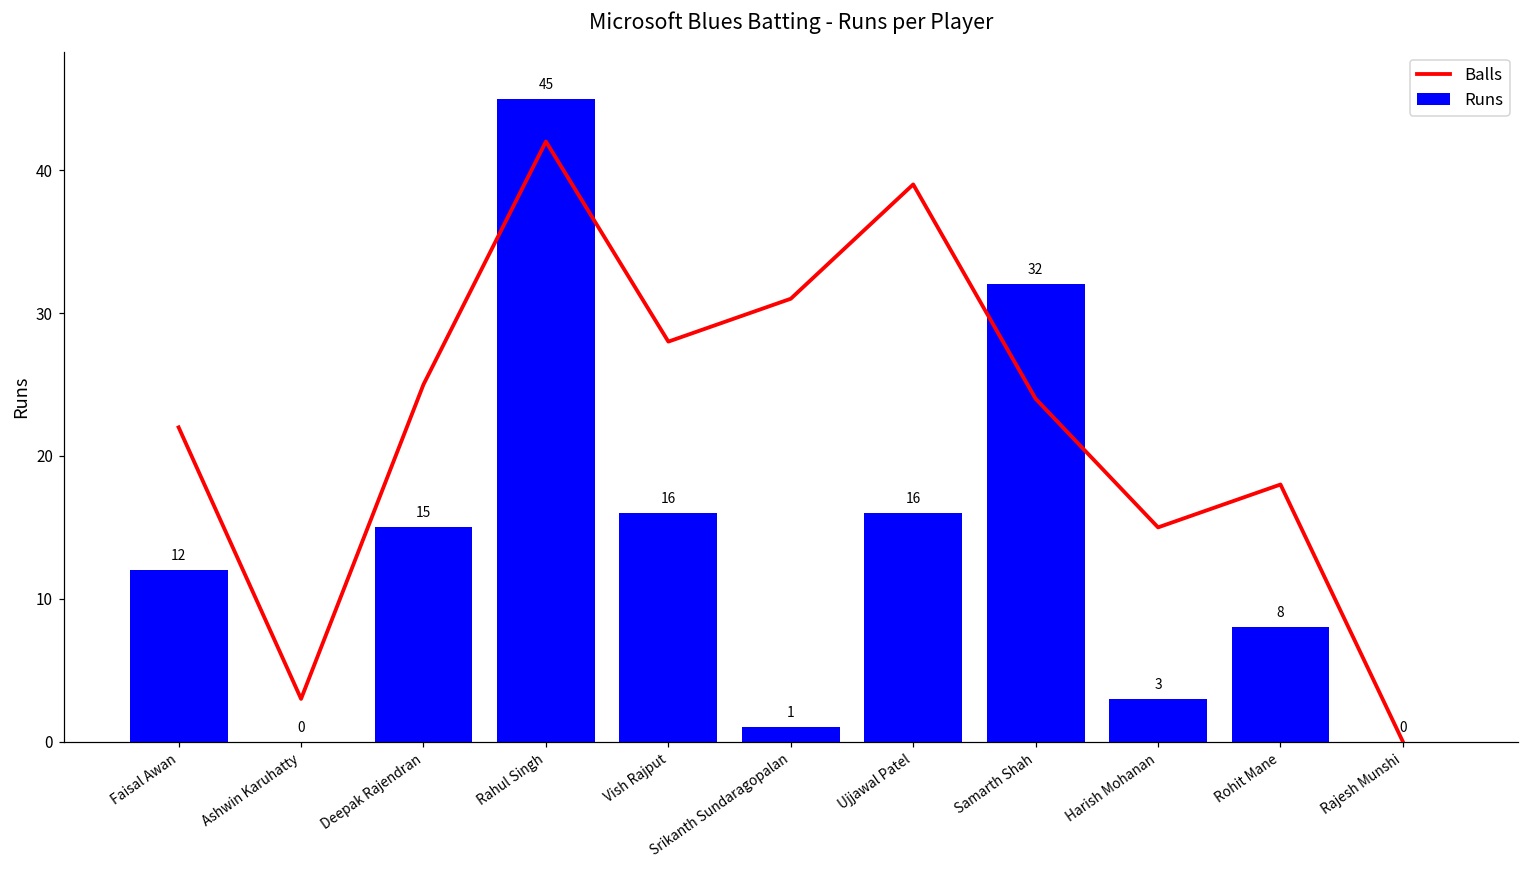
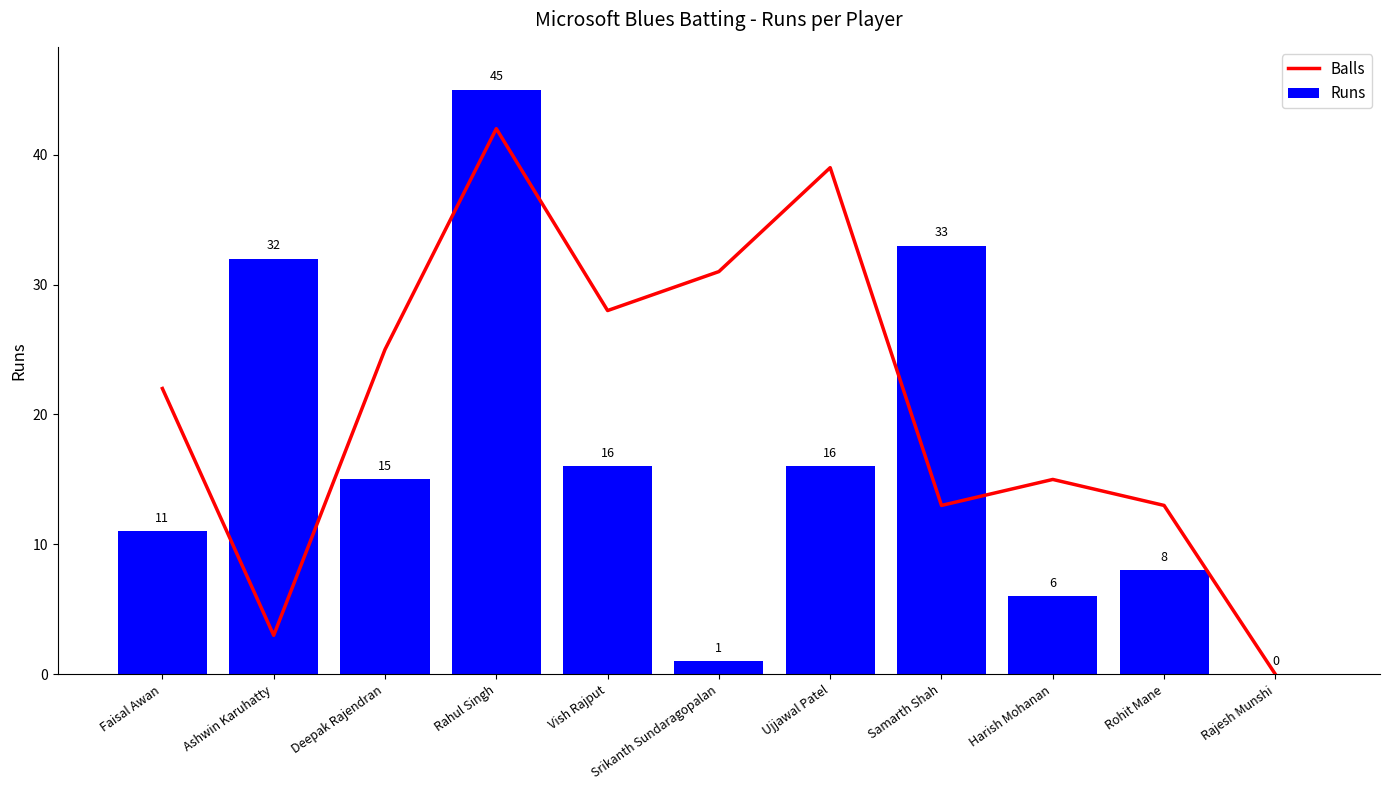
Runs, Faisal Awan: 12 -> 11
Runs, Ashwin Karuhatty: 0 -> 32
Balls, Samarth Shah: 24 -> 13
Runs, Samarth Shah: 32 -> 33
Runs, Harish Mohanan: 3 -> 6
Balls, Rohit Mane: 18 -> 13
